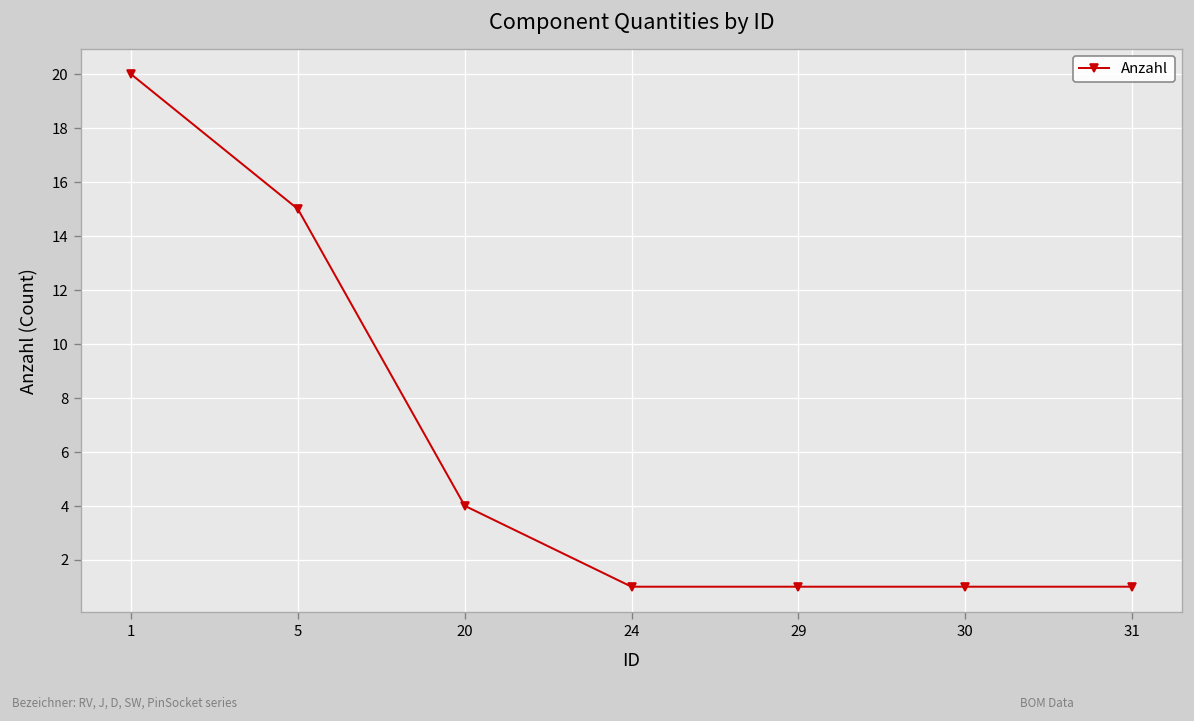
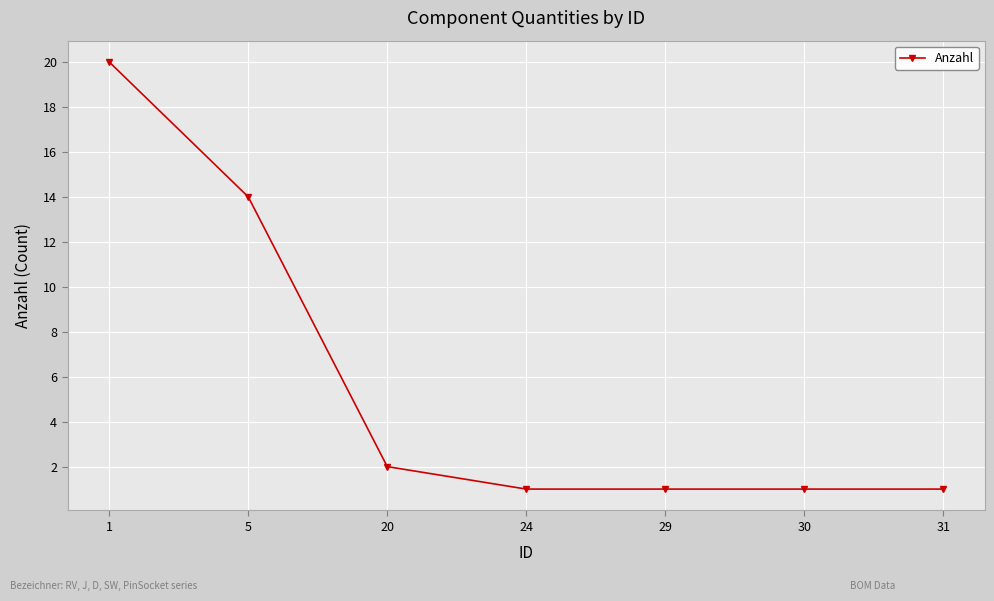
5: 15 -> 14
20: 4 -> 2
